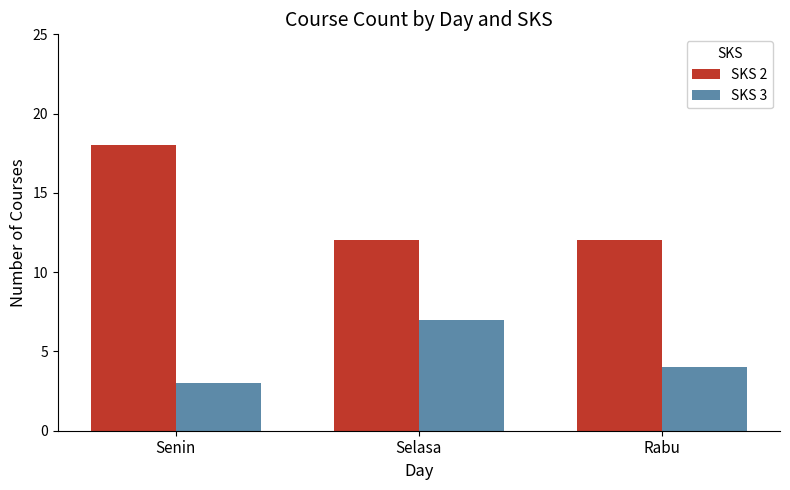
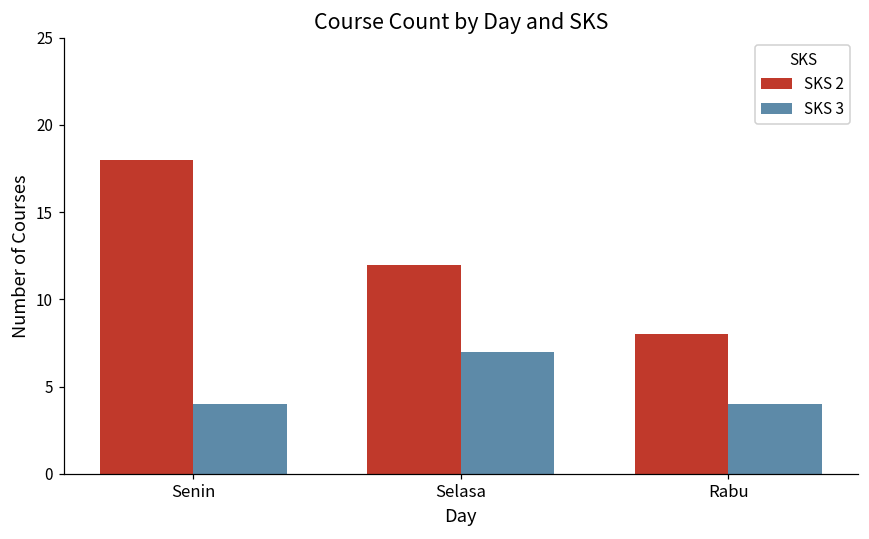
SKS 3, Senin: 3 -> 4
SKS 2, Rabu: 12 -> 8
